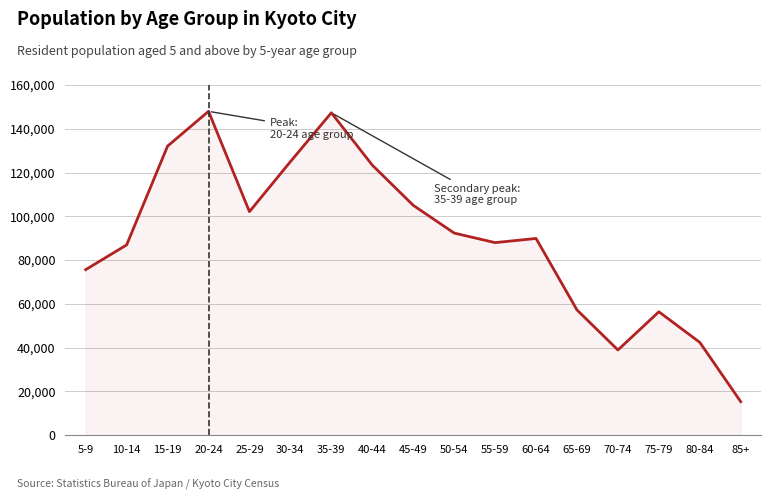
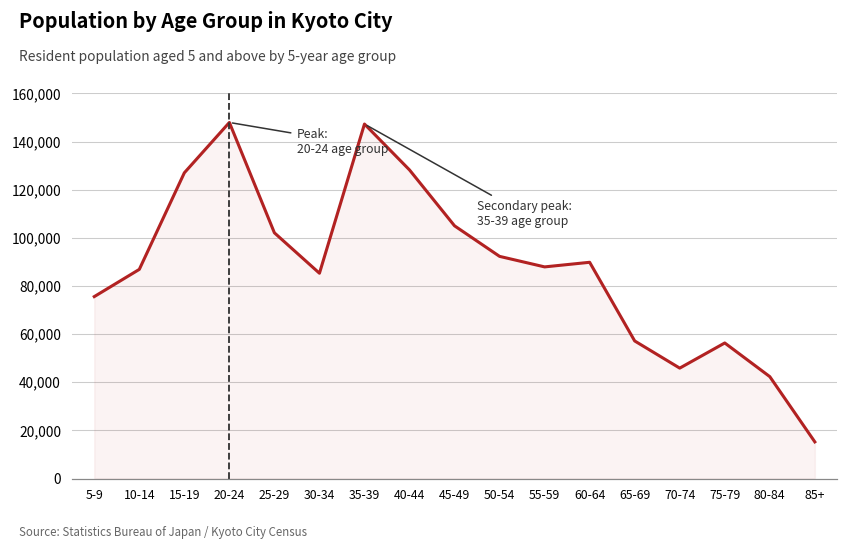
15-19: 132,000 -> 127,000
30-34: 125,000 -> 85,000
40-44: 123,000 -> 128,000
70-74: 39,000 -> 46,000
